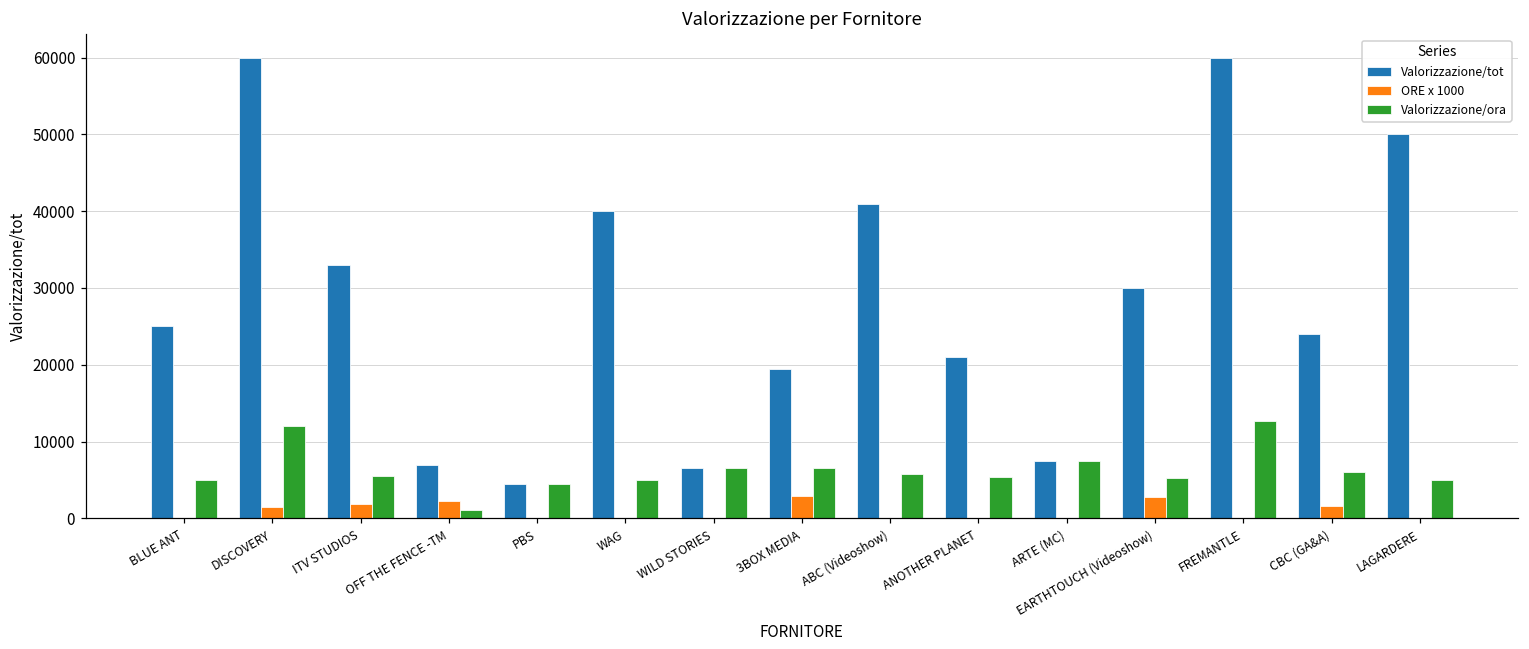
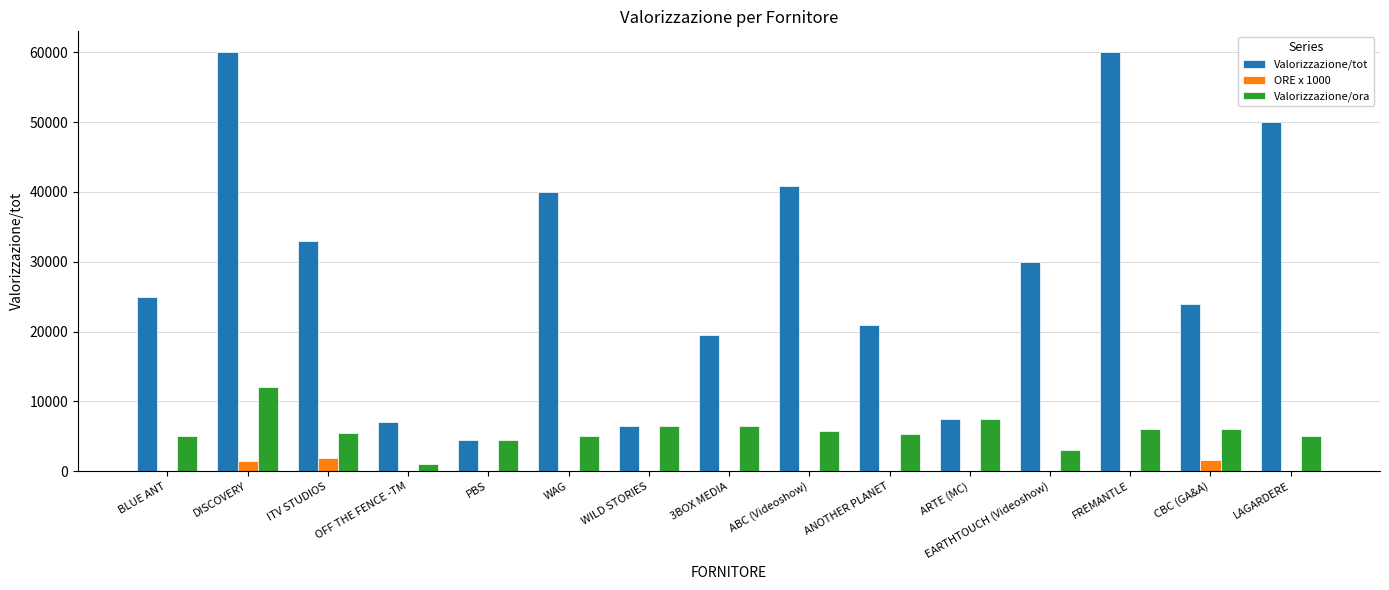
ORE x 1000, OFF THE FENCE -TM: 2000 -> 0
ORE x 1000, 3BOX MEDIA: 3000 -> 0
ORE x 1000, EARTHTOUCH (Videoshow): 3000 -> 0
Valorizzazione/ora, EARTHTOUCH (Videoshow): 5000 -> 3000
Valorizzazione/ora, FREMANTLE: 13000 -> 6000
